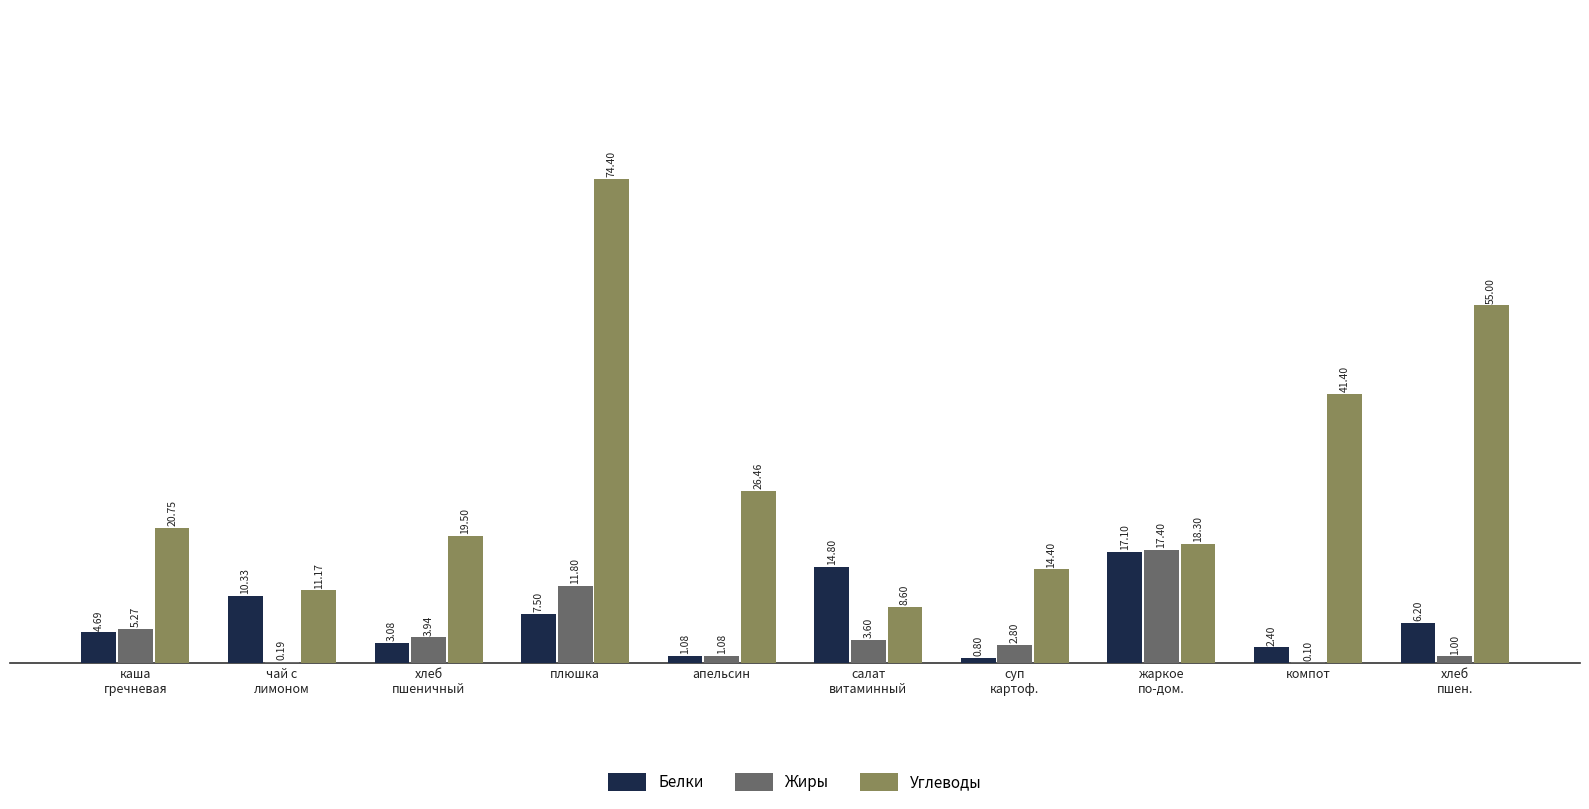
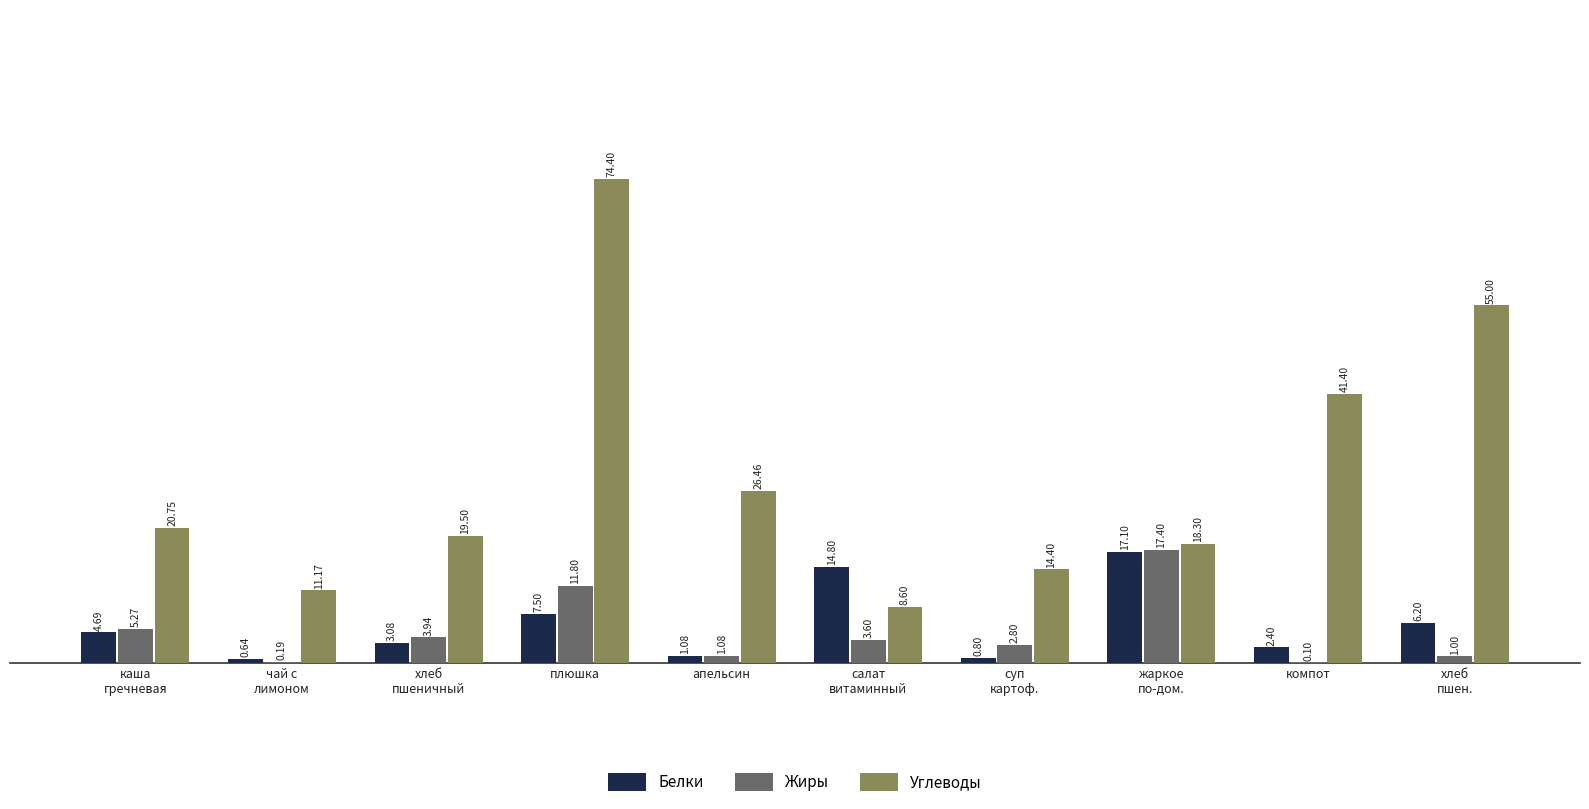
Белки, чай с лимоном: 10.33 -> 0.64
